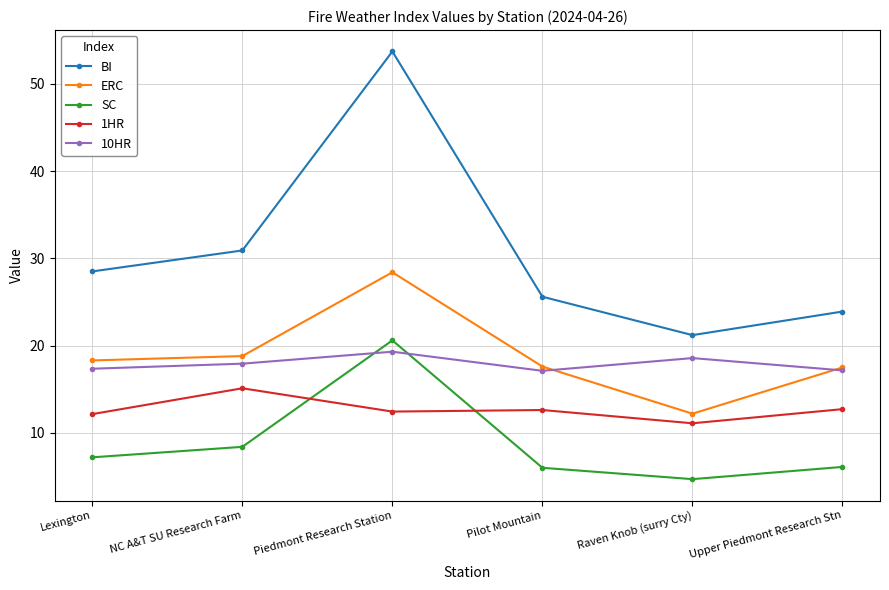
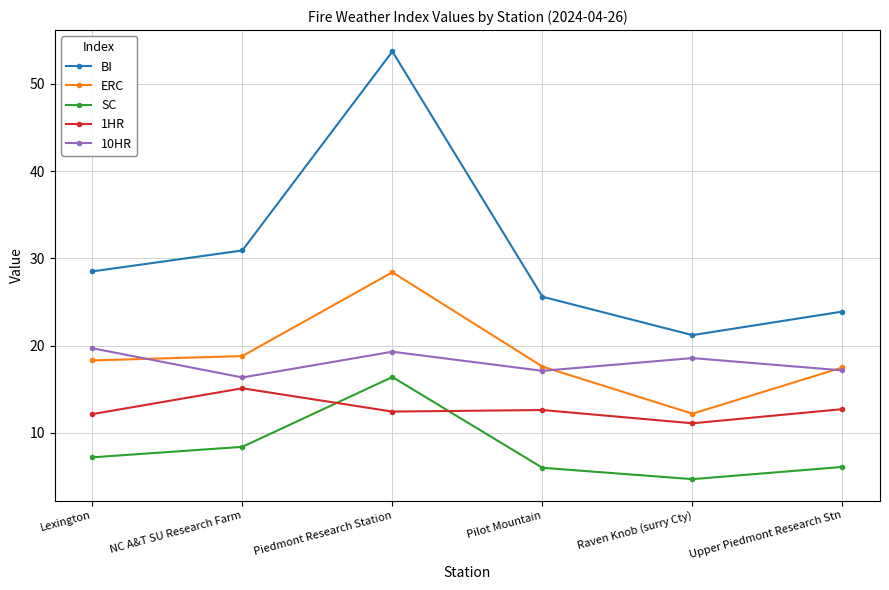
10HR, Lexington: 17 -> 20
10HR, NC A&T SU Research Farm: 18 -> 16
SC, Piedmont Research Station: 21 -> 16
